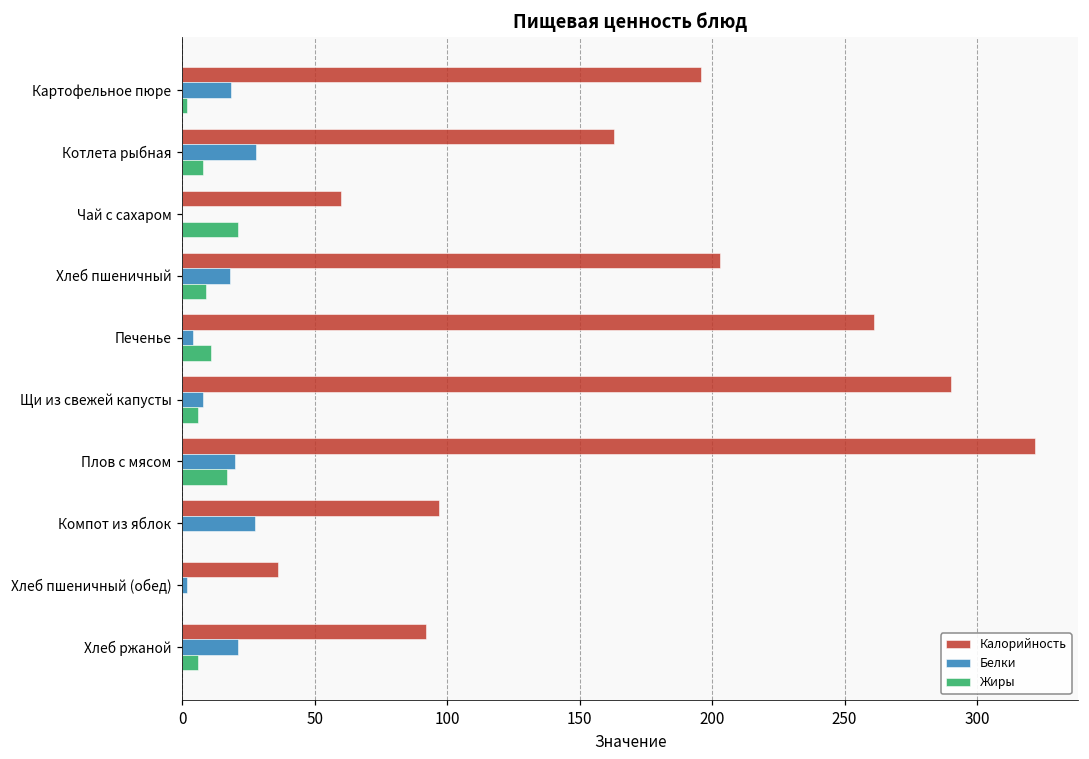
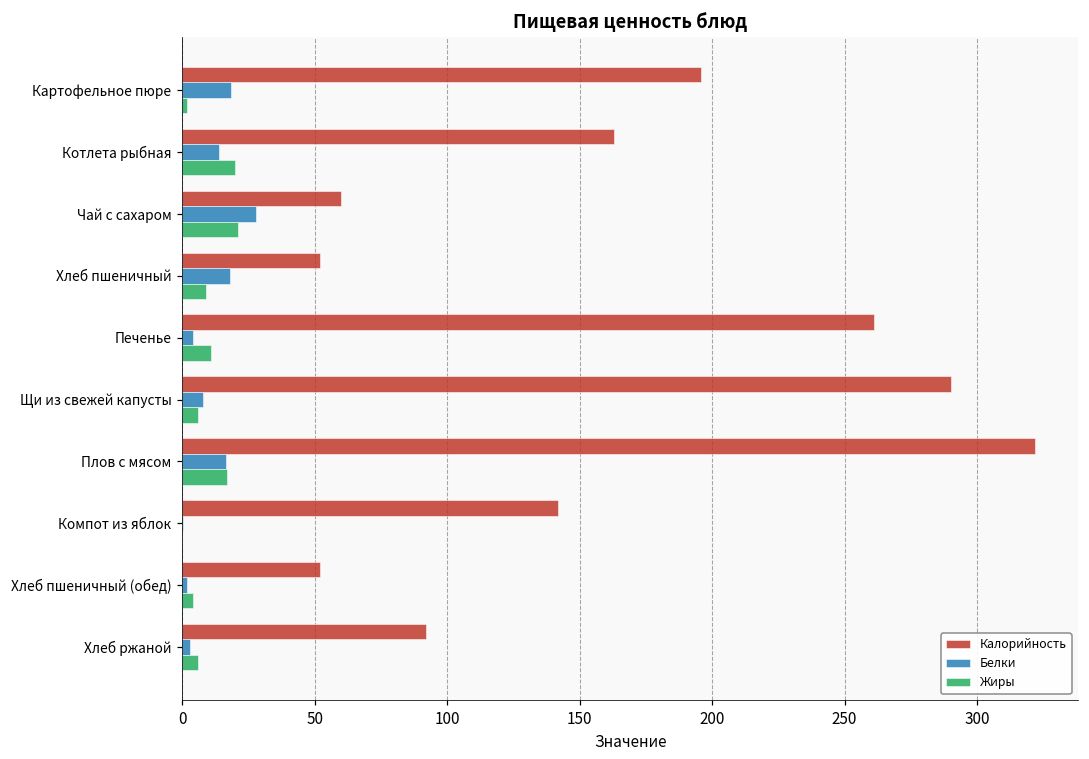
Белки, Котлета рыбная: 28 -> 14
Жиры, Котлета рыбная: 8 -> 20
Белки, Чай с сахаром: 0 -> 28
Калорийность, Хлеб пшеничный: 203 -> 52
Белки, Плов с мясом: 20 -> 17
Калорийность, Компот из яблок: 97 -> 142
Белки, Компот из яблок: 28 -> 0
Калорийность, Хлеб пшеничный (обед): 36 -> 52
Жиры, Хлеб пшеничный (обед): 0 -> 4
Белки, Хлеб ржаной: 21 -> 3
